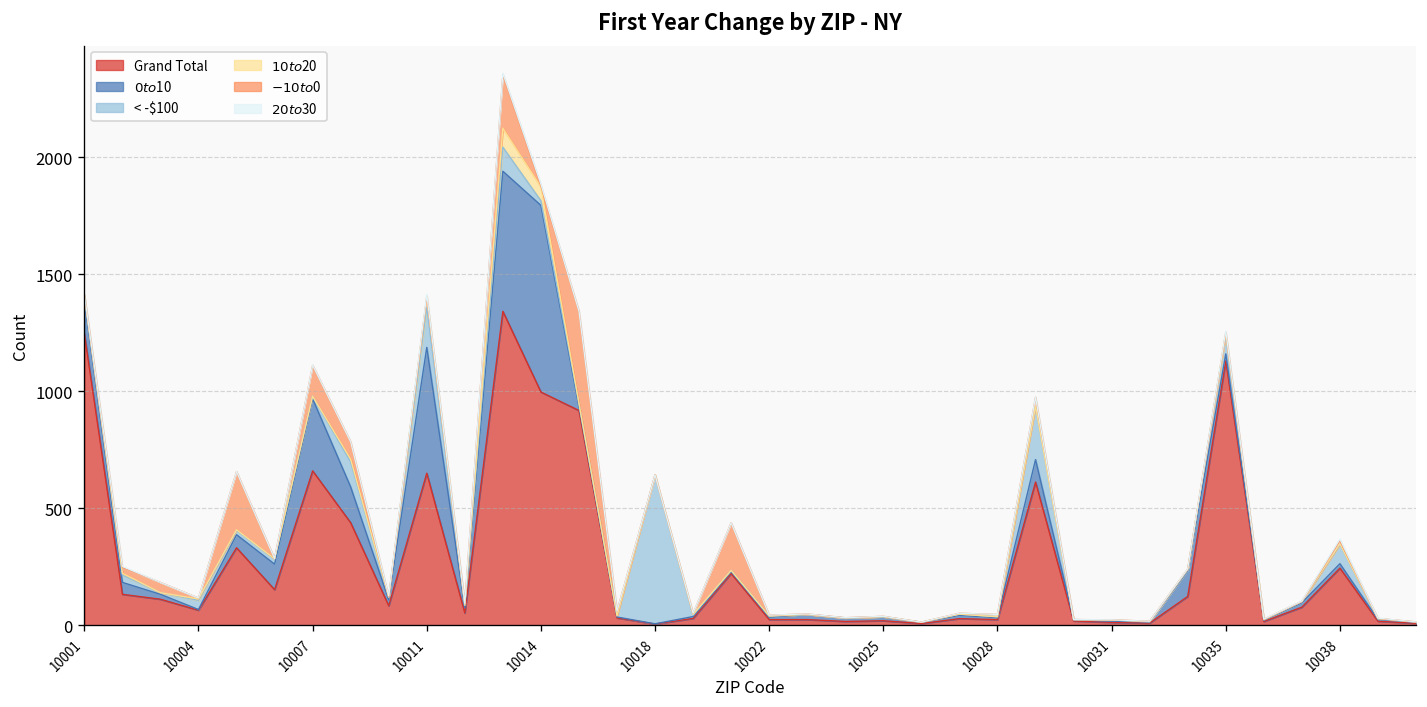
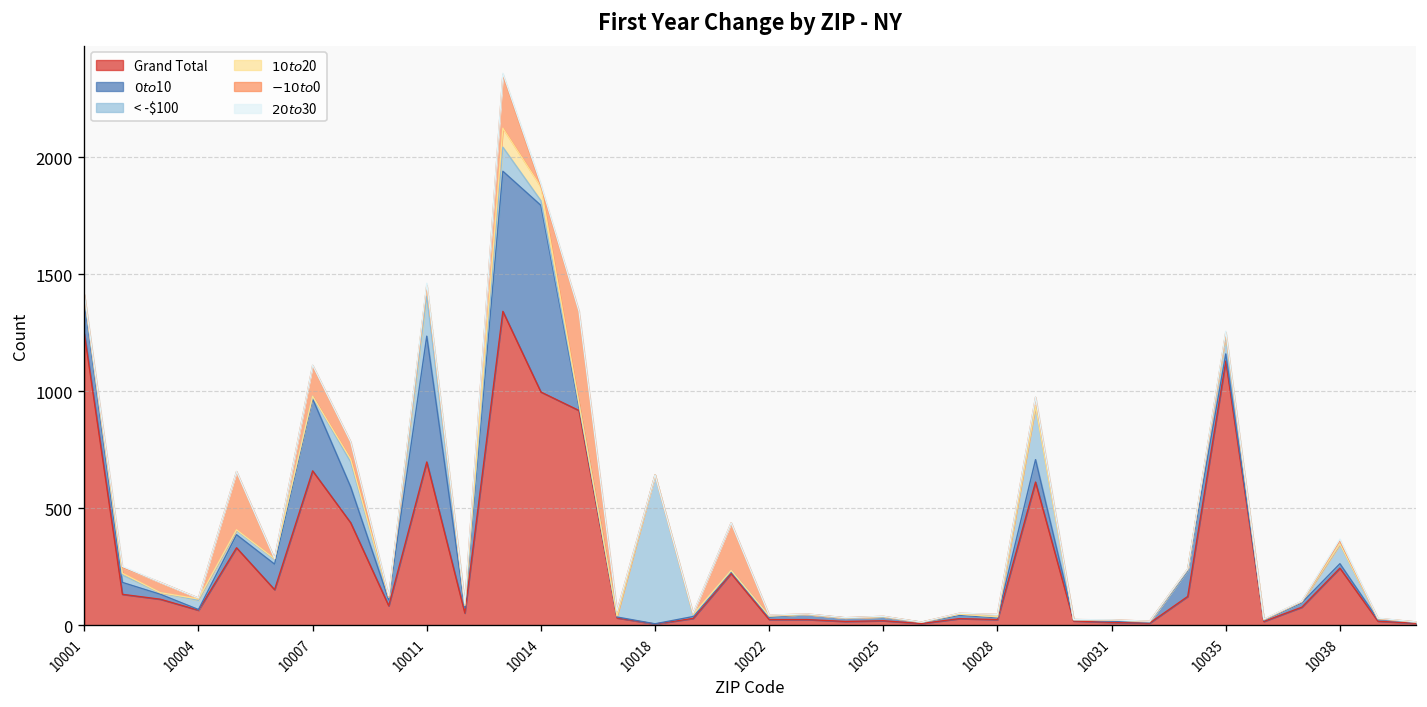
Grand Total, 10011: 650 -> 700
